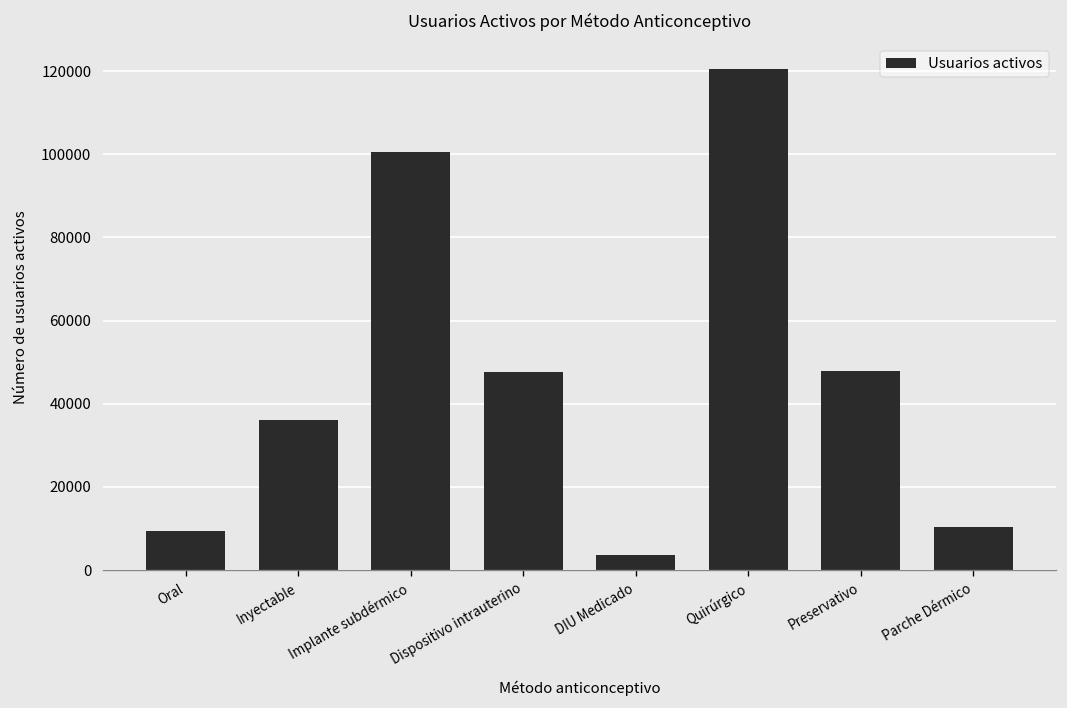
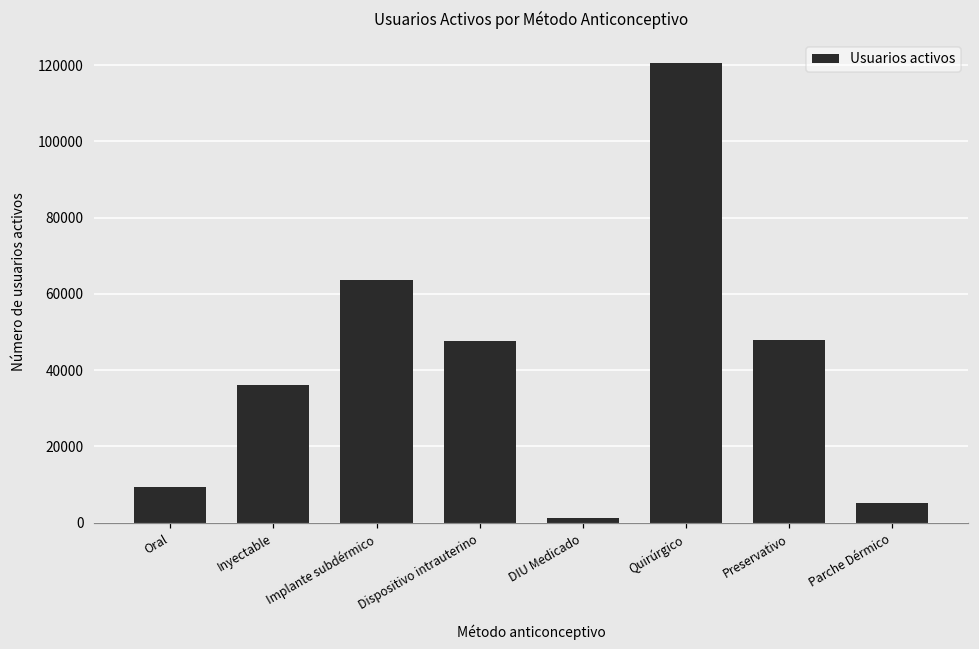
Implante subdérmico: 101000 -> 64000
DIU Medicado: 4000 -> 1000
Parche Dérmico: 10000 -> 5000
